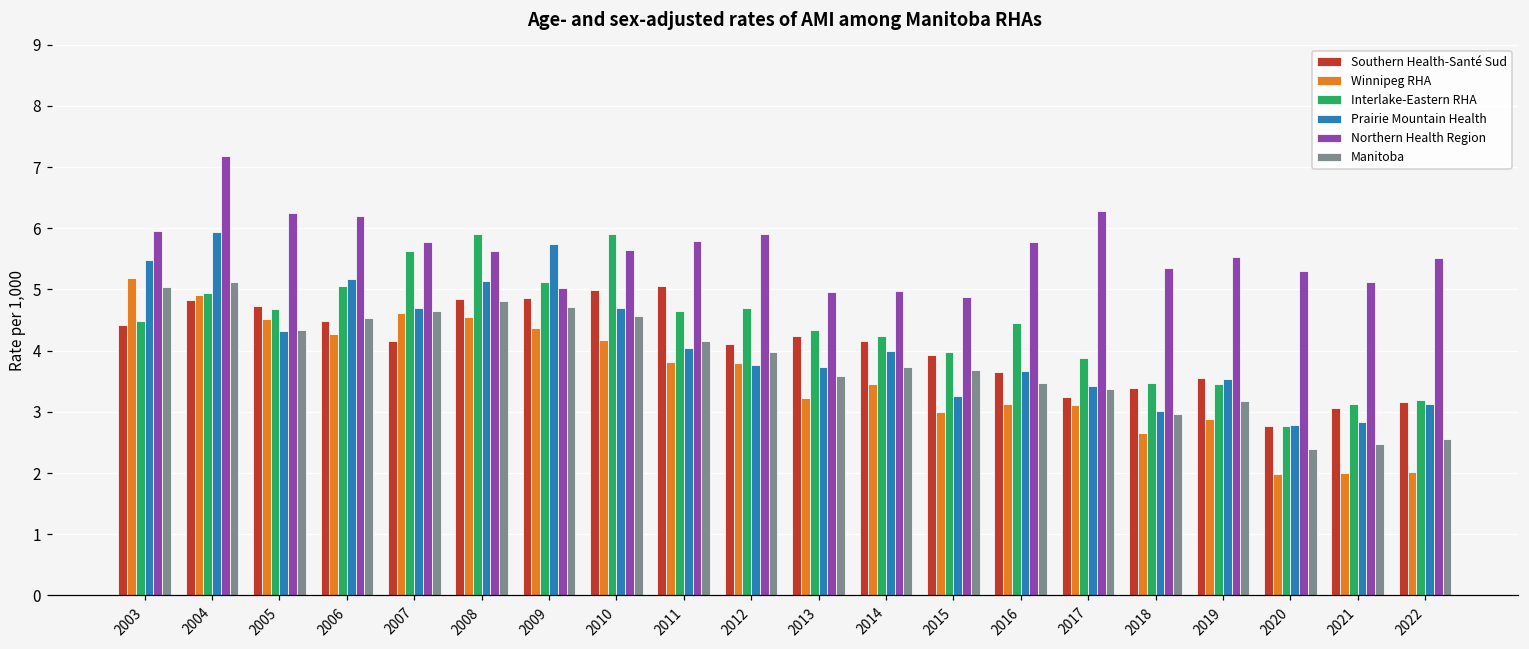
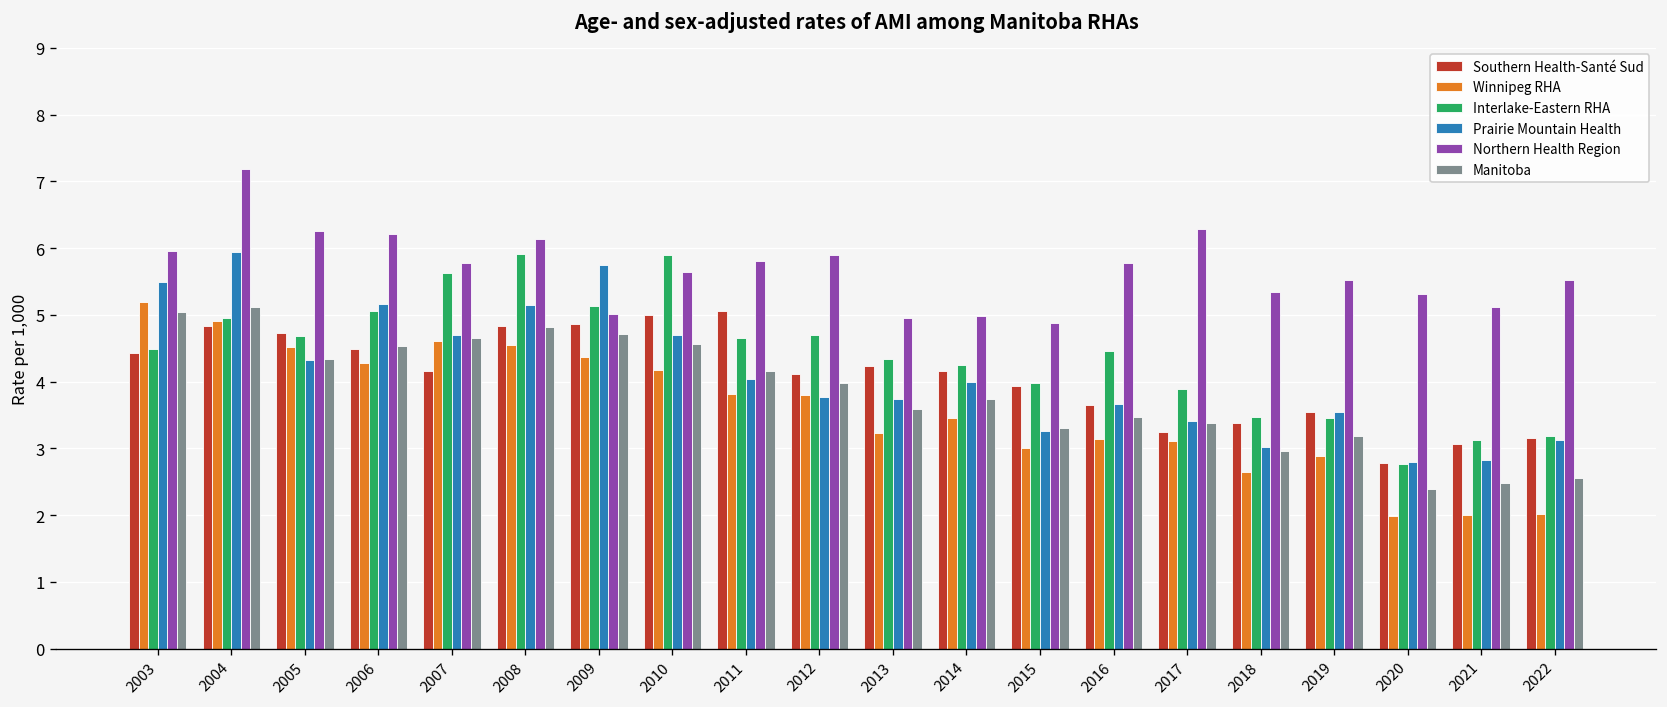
Northern Health Region, 2008: 5.6 -> 6.1
Manitoba, 2015: 3.7 -> 3.3
